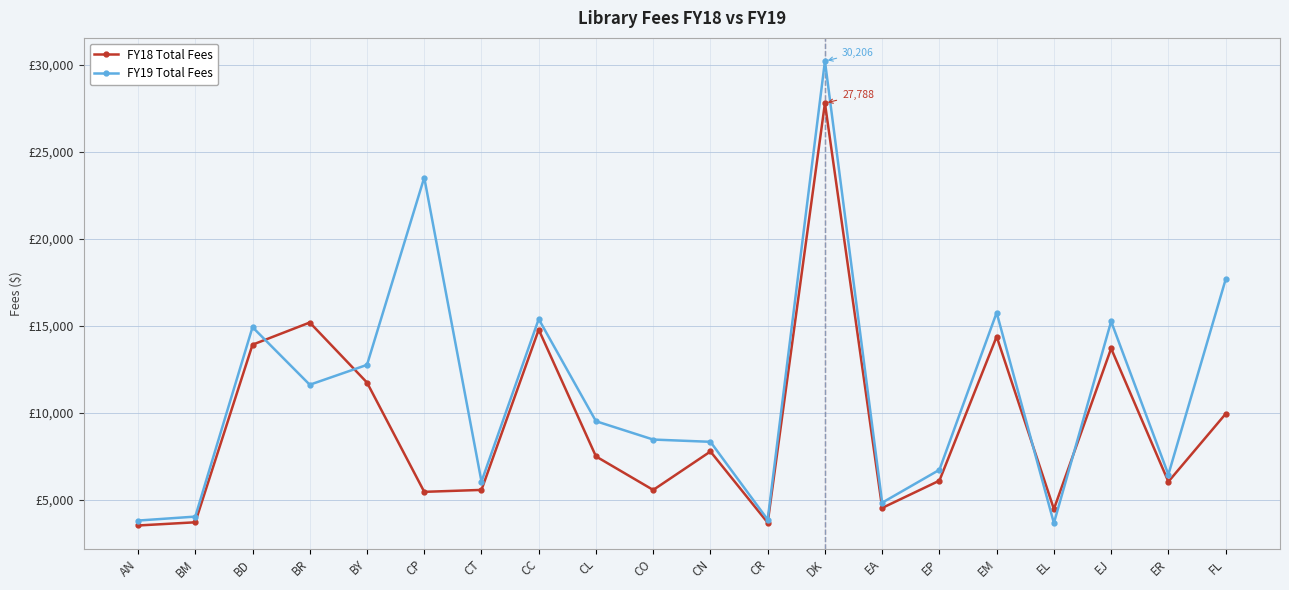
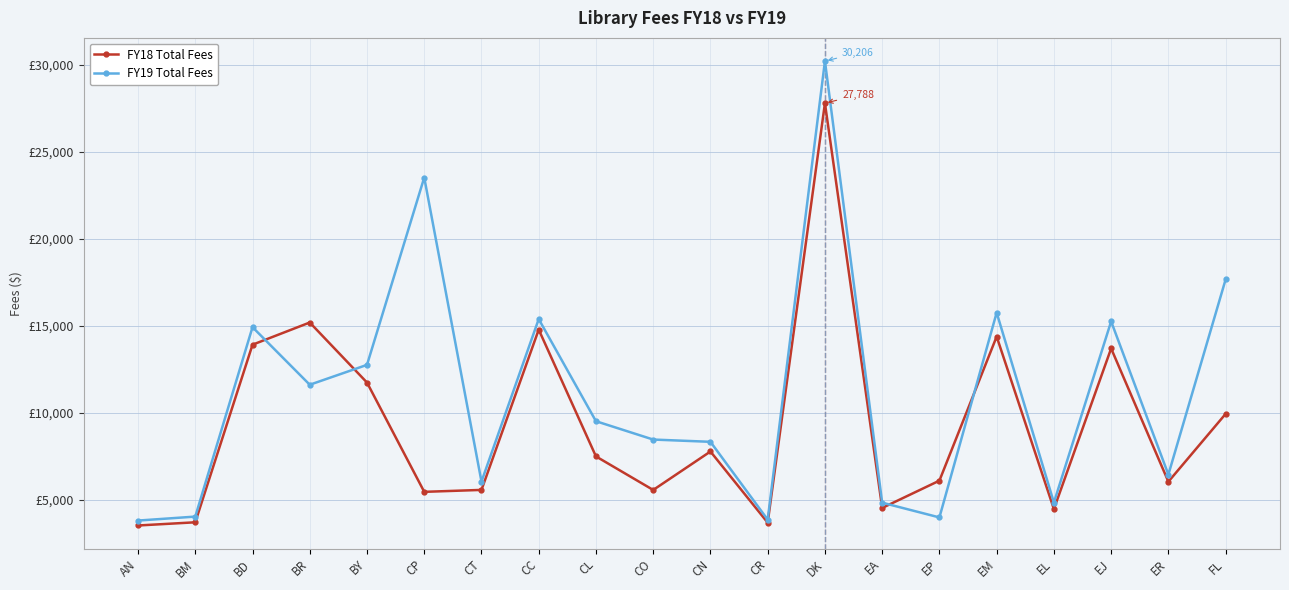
FY19 Total Fees, EP: £6,700 -> £4,000
FY19 Total Fees, EL: £3,700 -> £4,800
